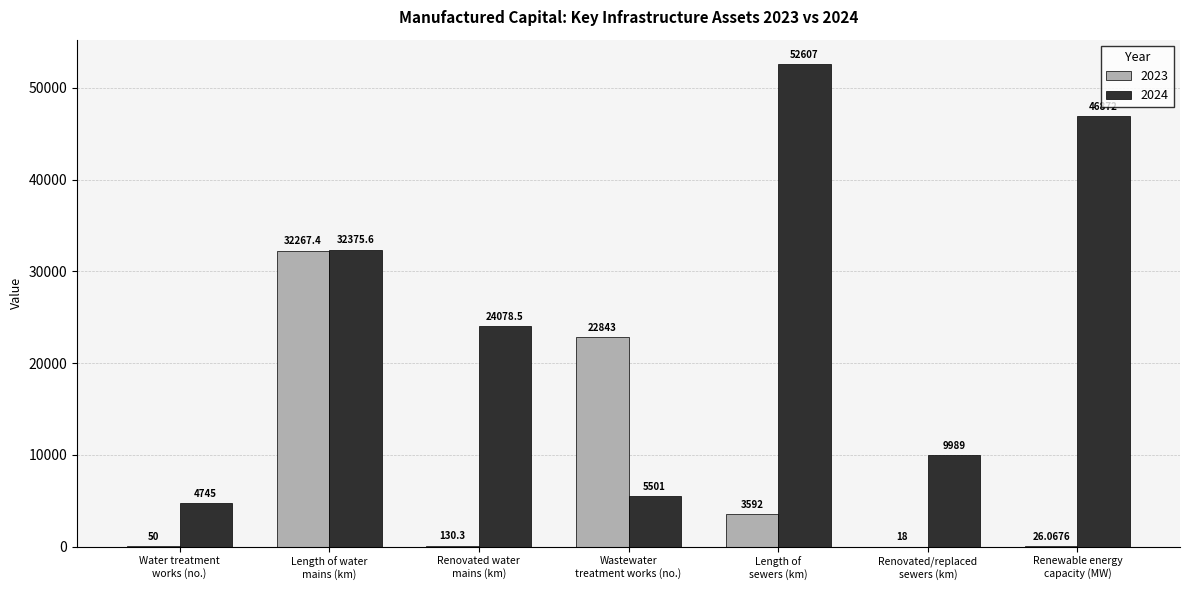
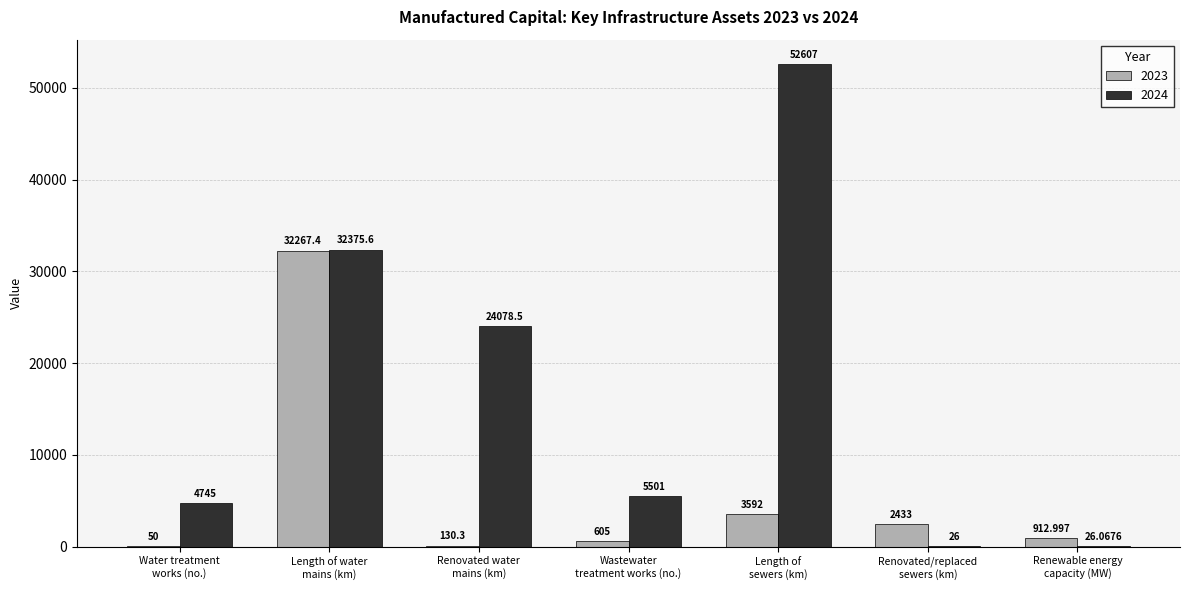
2023, Wastewater treatment works (no.): 22843 -> 605
2023, Renovated/replaced sewers (km): 18 -> 2433
2024, Renovated/replaced sewers (km): 9989 -> 26
2023, Renewable energy capacity (MW): 26.0676 -> 912.997
2024, Renewable energy capacity (MW): 47000 -> 0
